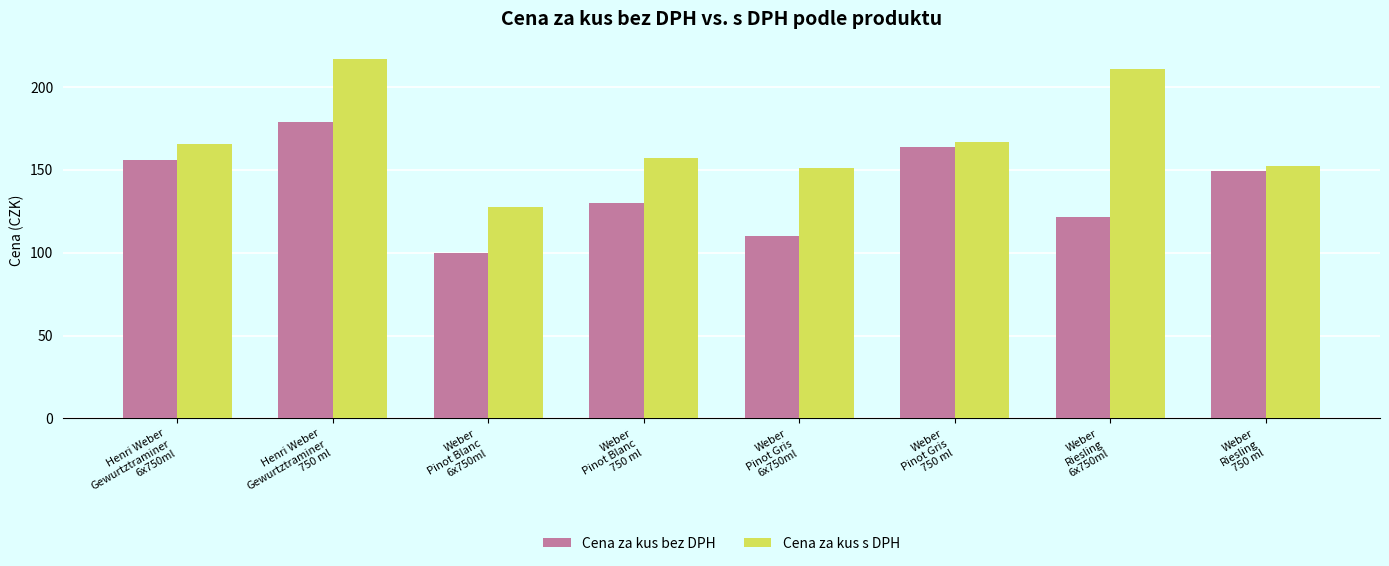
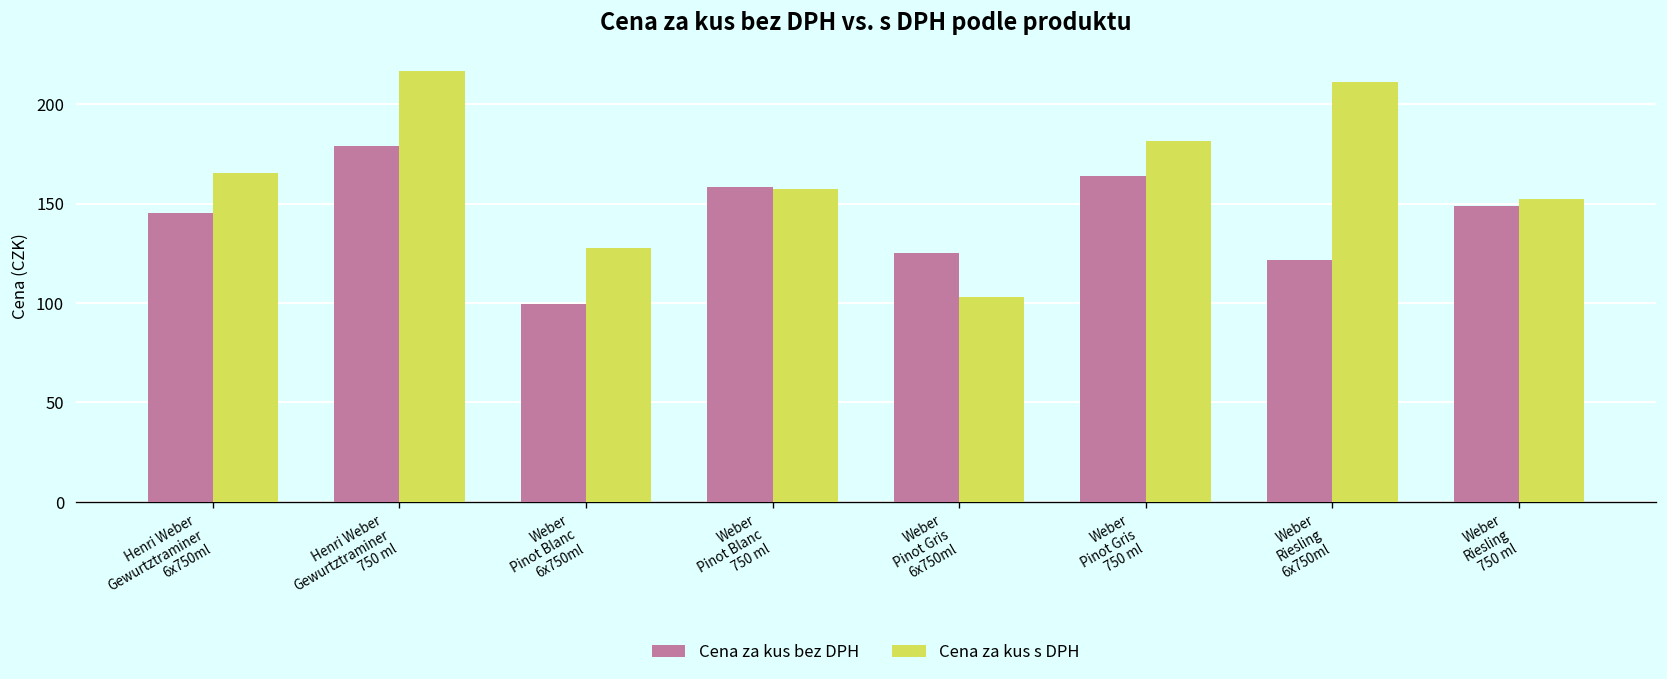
Cena za kus bez DPH, Henri Weber Gewurtztraminer 6x750ml: 156 -> 146
Cena za kus bez DPH, Weber Pinot Blanc 750 ml: 130 -> 158
Cena za kus bez DPH, Weber Pinot Gris 6x750ml: 110 -> 125
Cena za kus s DPH, Weber Pinot Gris 6x750ml: 151 -> 103
Cena za kus s DPH, Weber Pinot Gris 750 ml: 167 -> 181
